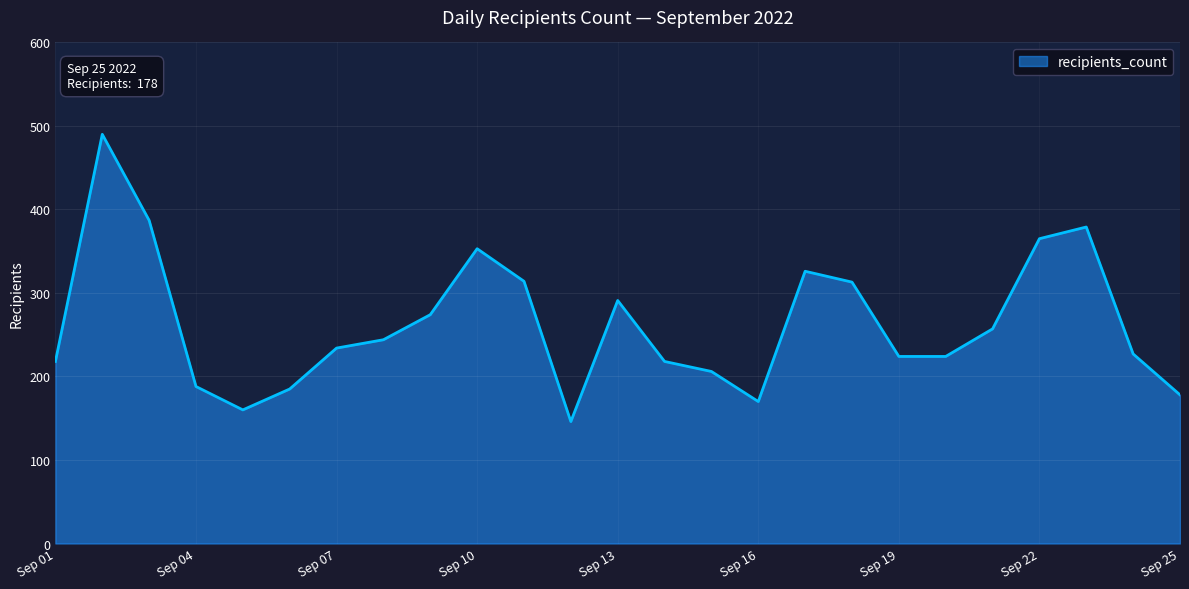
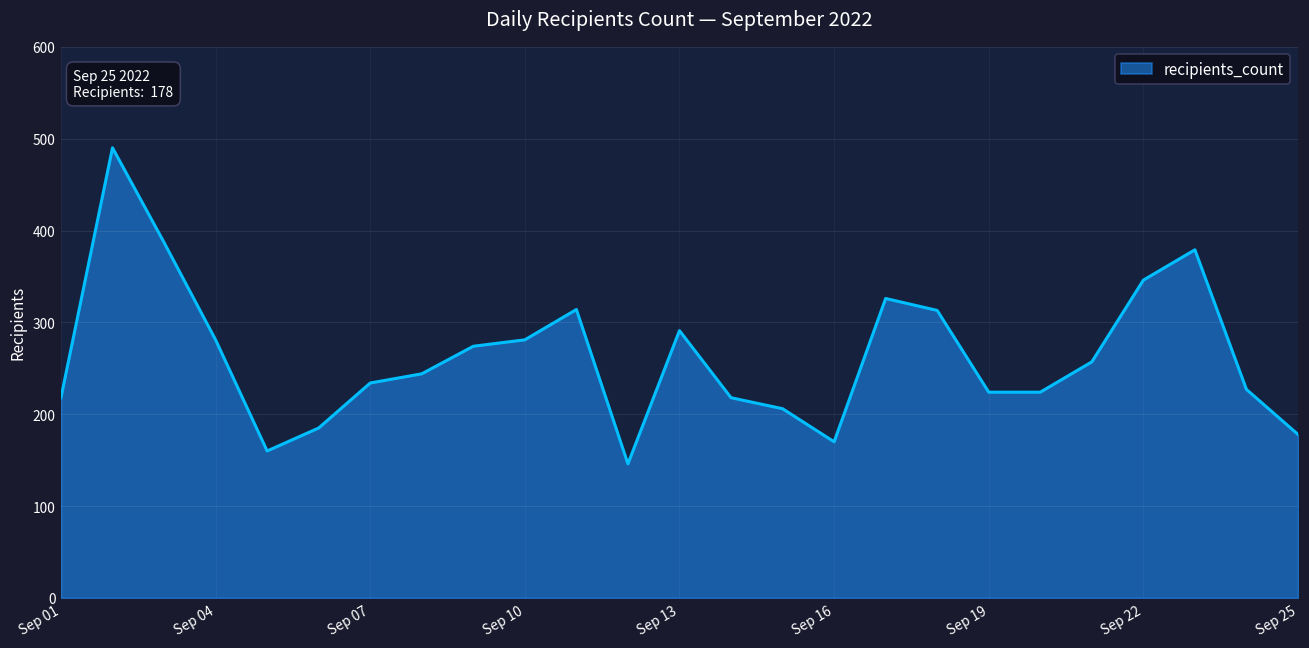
Sep 04: 190 -> 280
Sep 10: 350 -> 280
Sep 22: 370 -> 350
